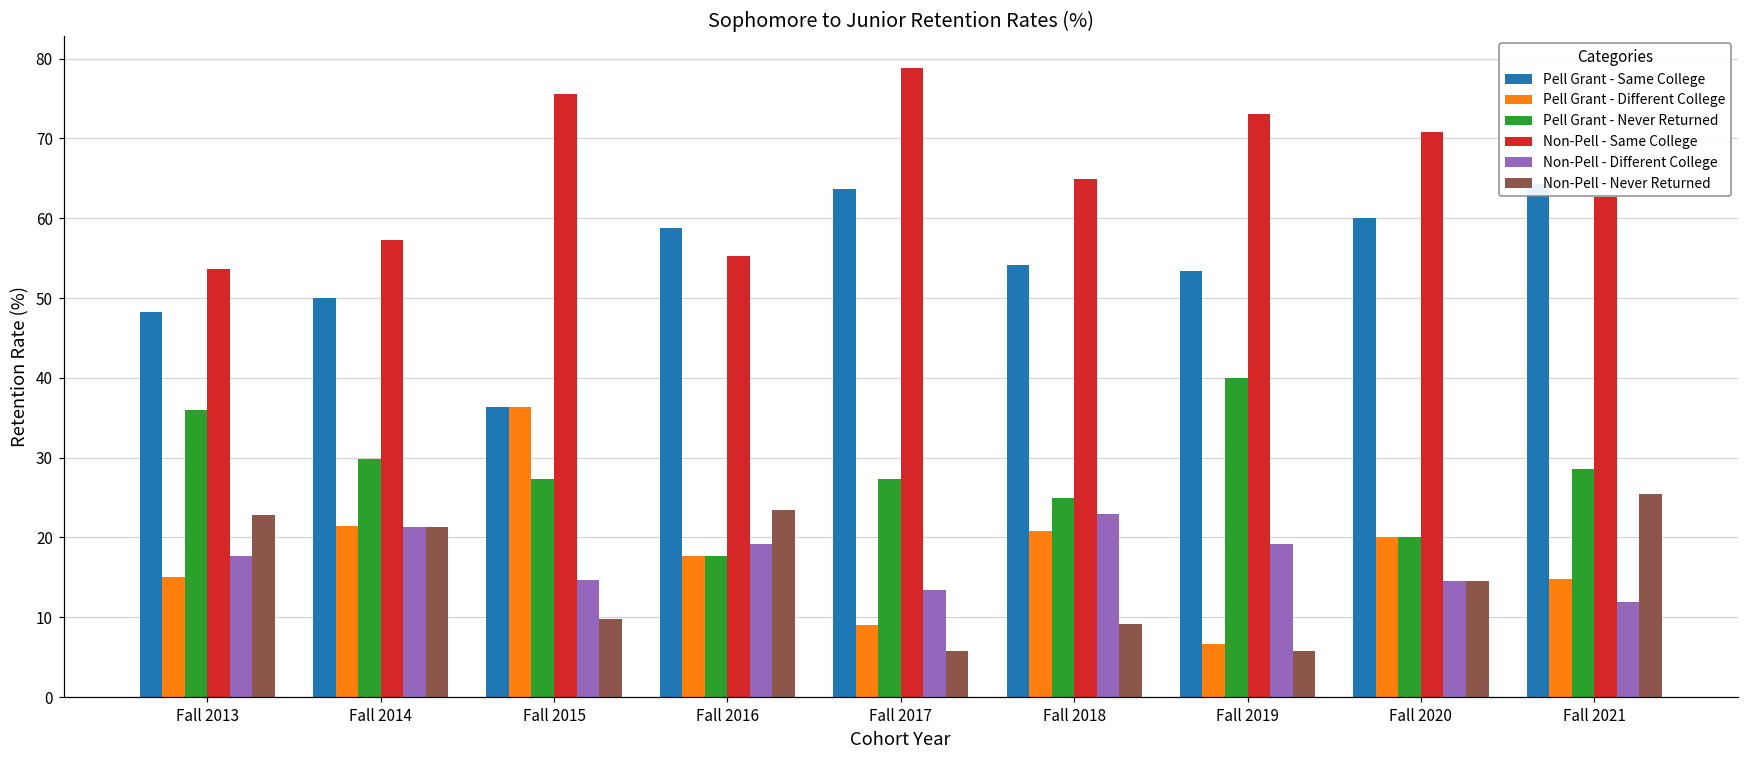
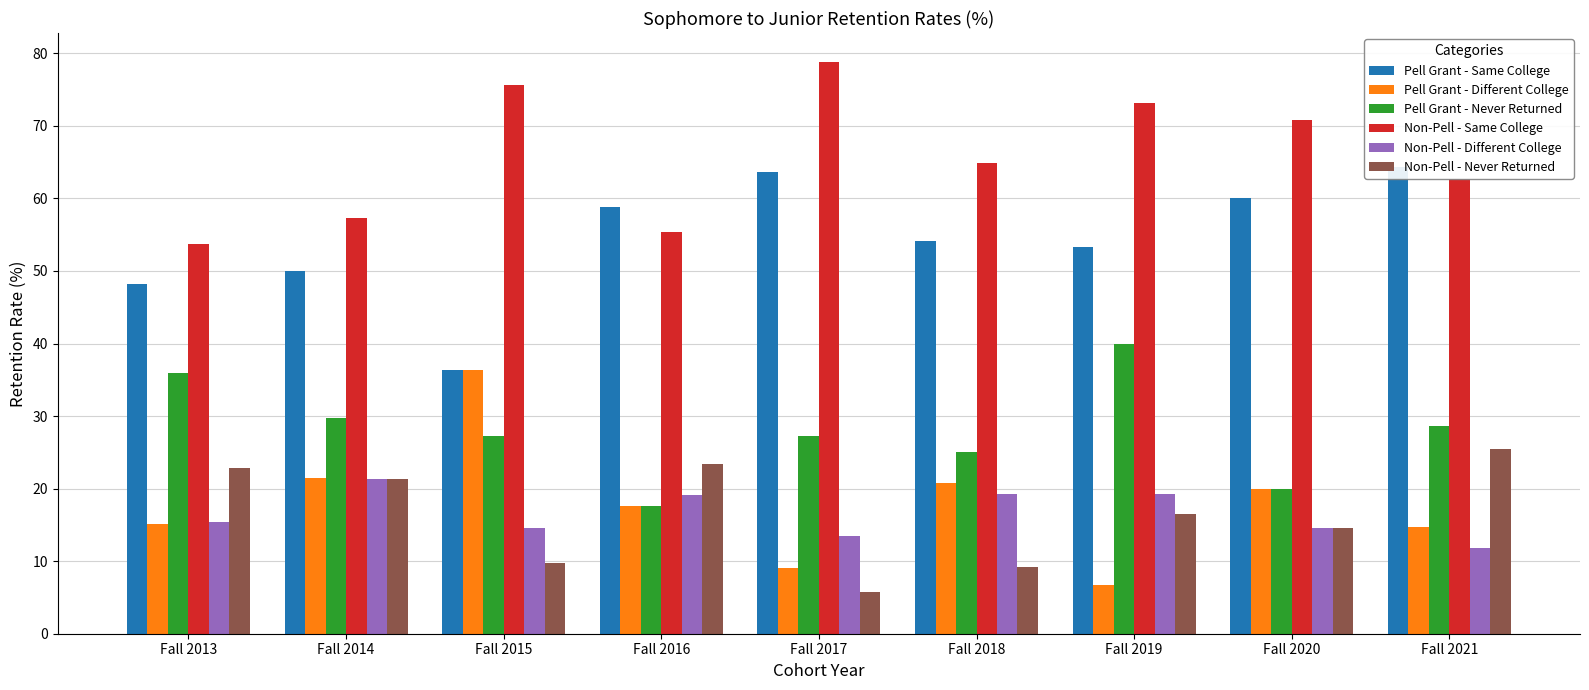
Non-Pell - Different College, Fall 2013: 18 -> 15
Non-Pell - Different College, Fall 2018: 23 -> 19
Non-Pell - Never Returned, Fall 2019: 6 -> 16
